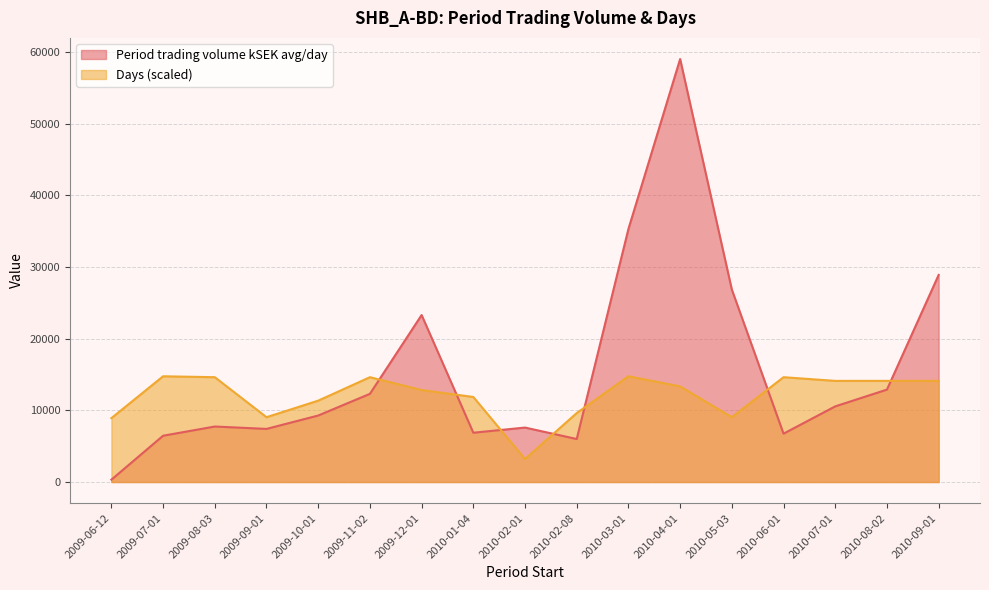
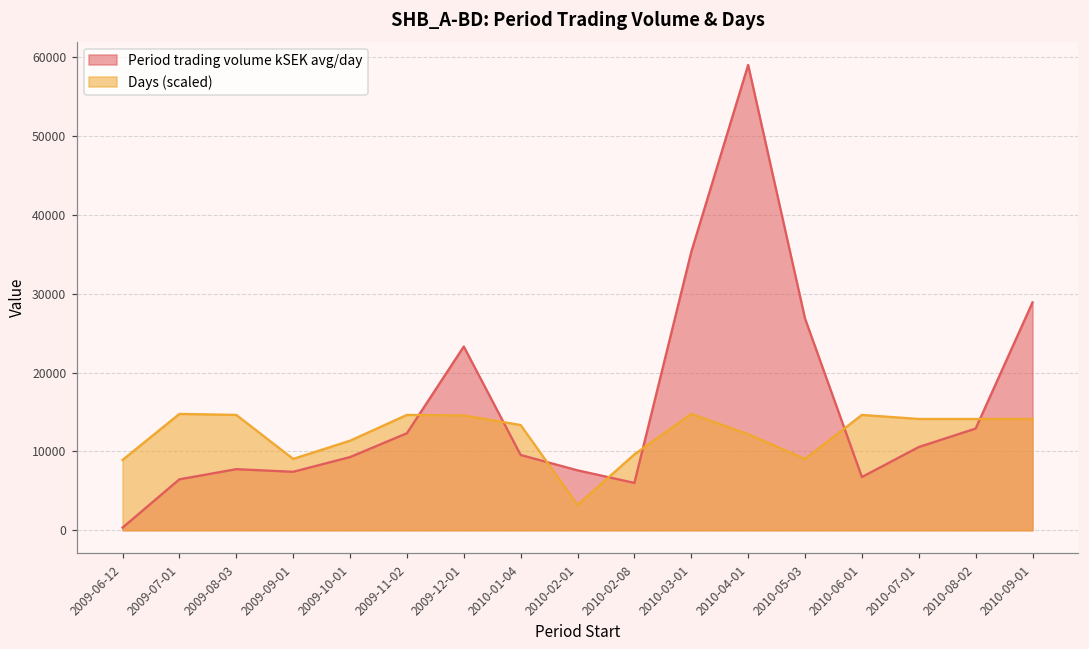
Days (scaled), 2009-12-01: 13000 -> 15000
Period trading volume kSEK avg/day, 2010-01-04: 7000 -> 10000
Days (scaled), 2010-01-04: 12000 -> 13000
Days (scaled), 2010-04-01: 13000 -> 12000
